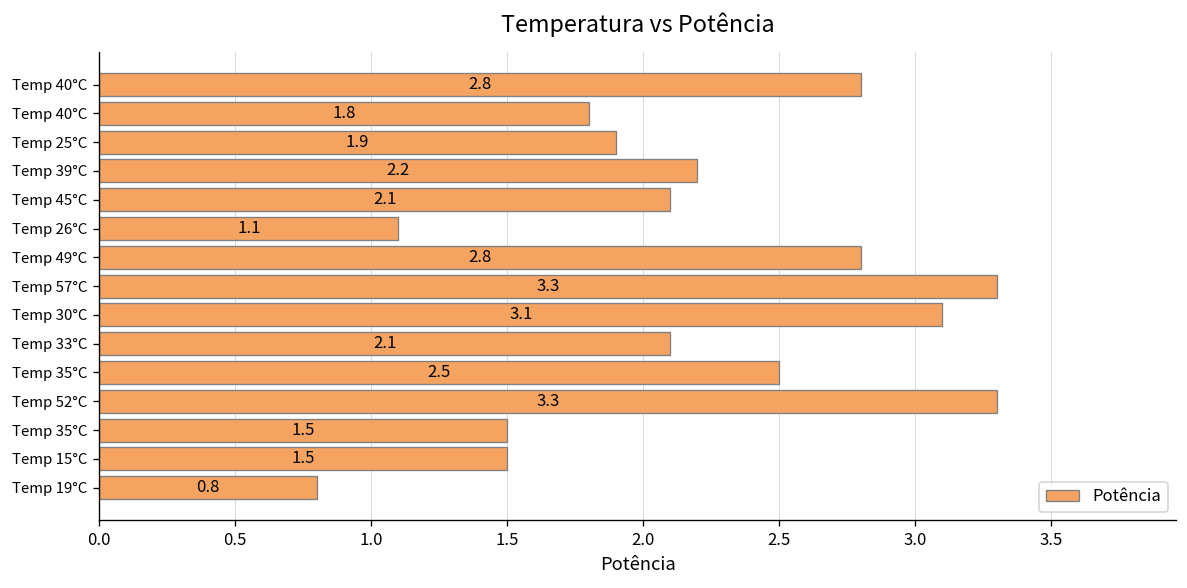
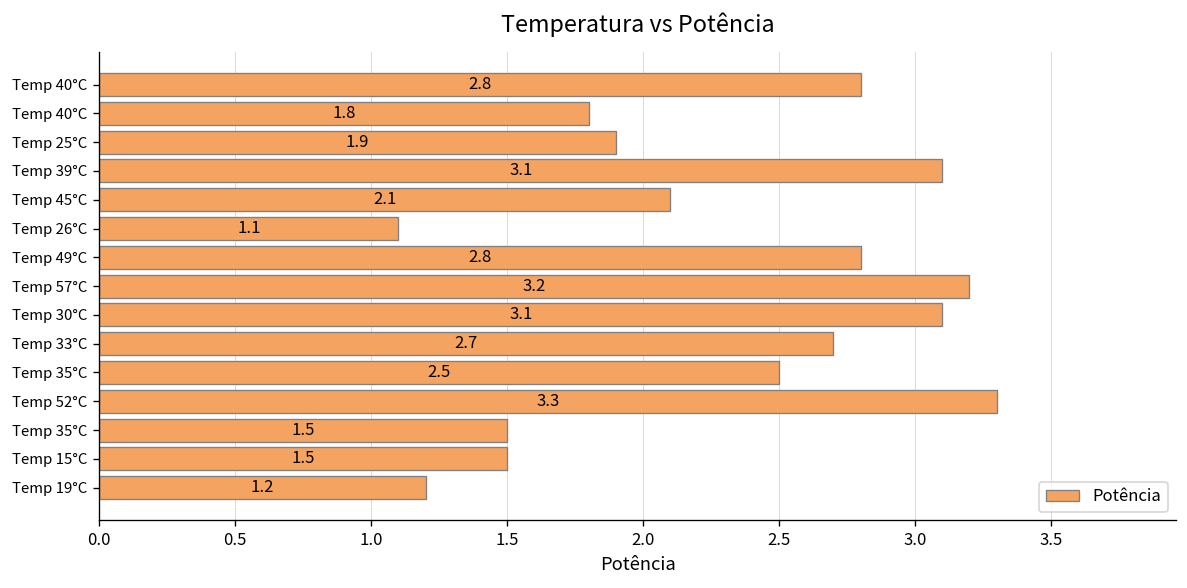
Temp 39°C: 2.2 -> 3.1
Temp 57°C: 3.3 -> 3.2
Temp 33°C: 2.1 -> 2.7
Temp 19°C: 0.8 -> 1.2
